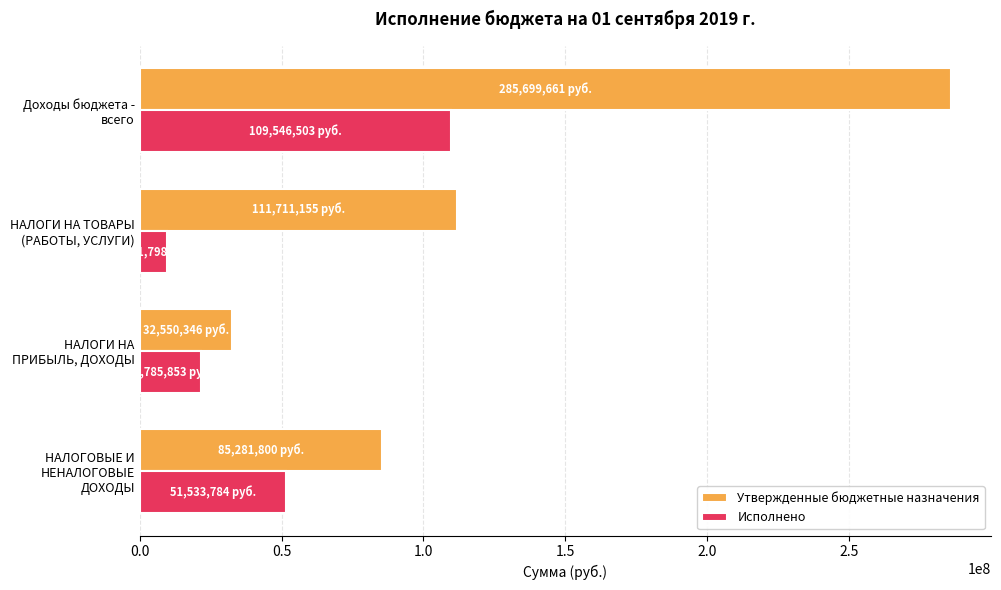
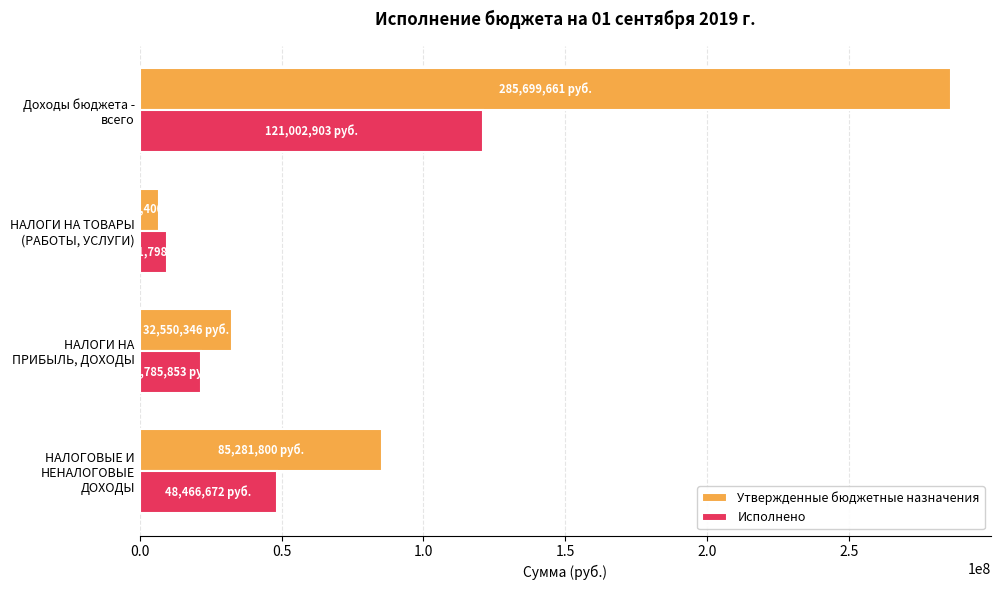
Исполнено, Доходы бюджета - всего: 109,546,503 -> 121,002,903
Утвержденные бюджетные назначения, НАЛОГИ НА ТОВАРЫ (РАБОТЫ, УСЛУГИ): 112000000 -> 7000000
Исполнено, НАЛОГОВЫЕ И НЕНАЛОГОВЫЕ ДОХОДЫ: 51,533,784 -> 48,466,672
